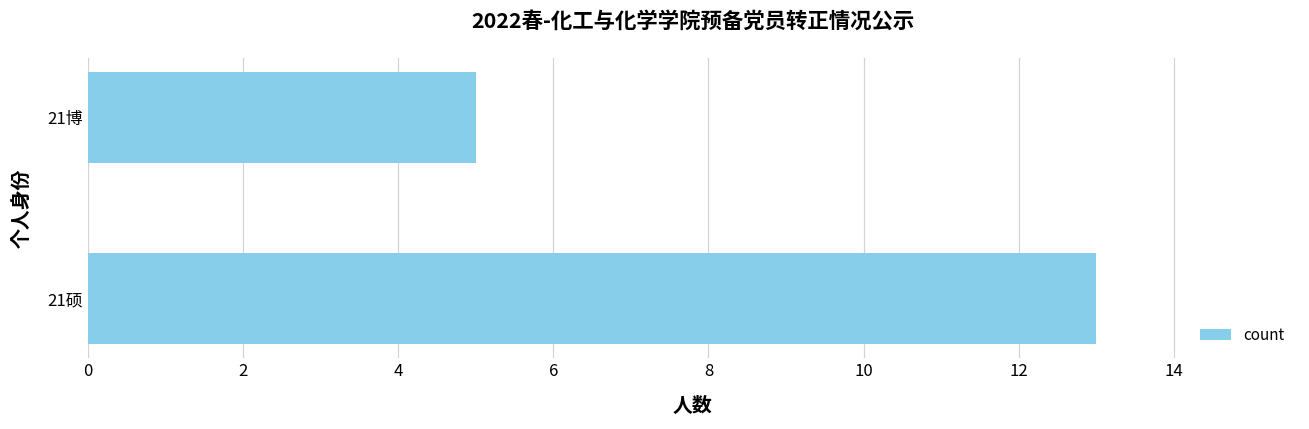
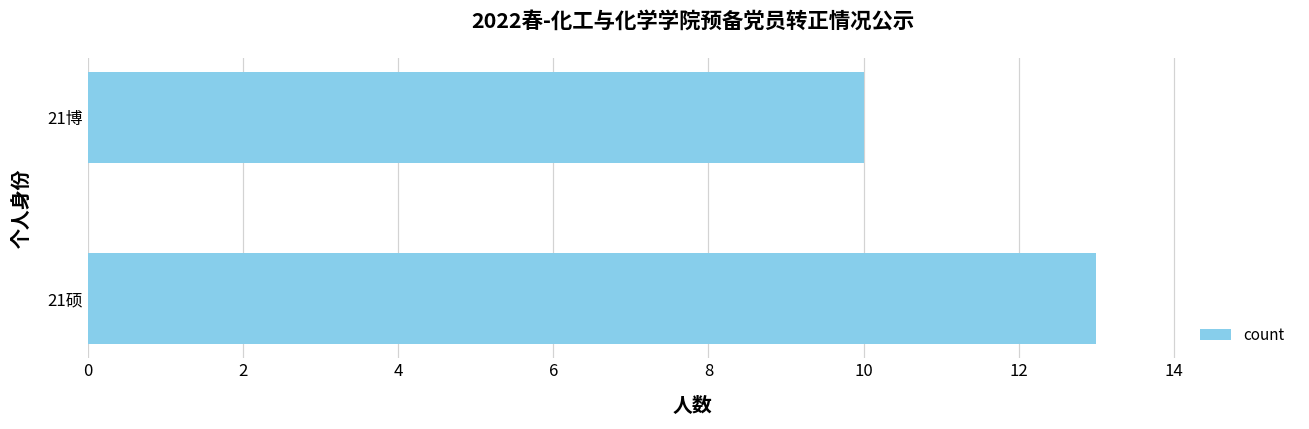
21博: 5 -> 10
